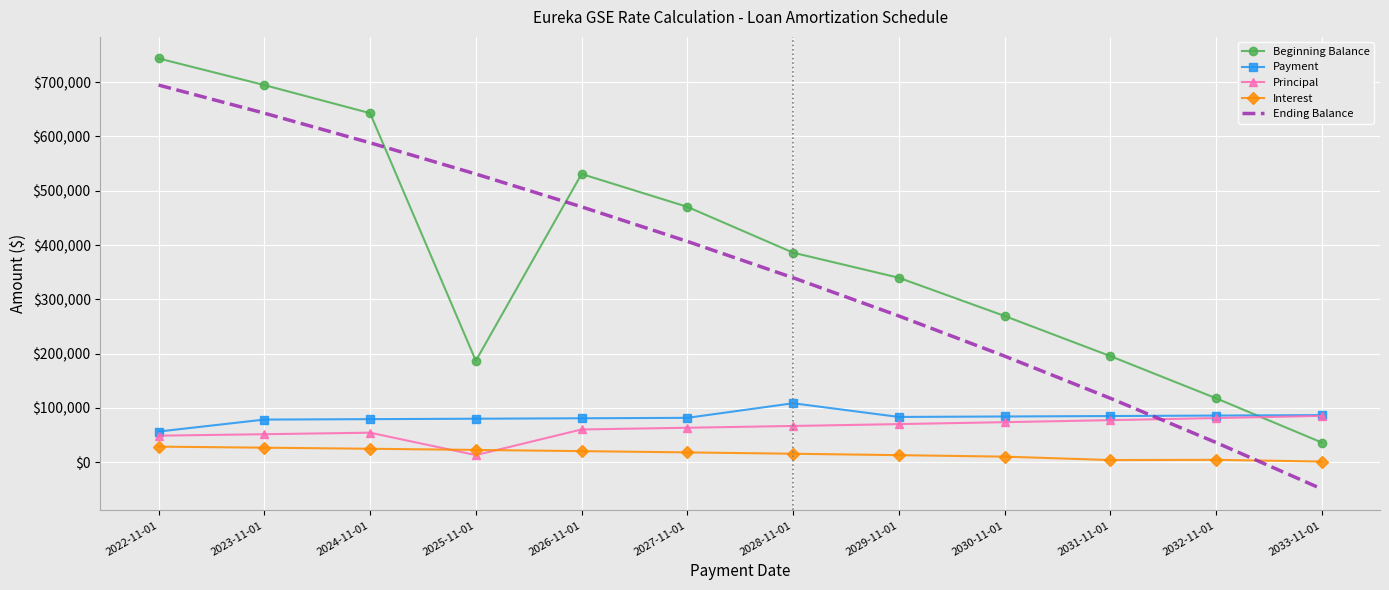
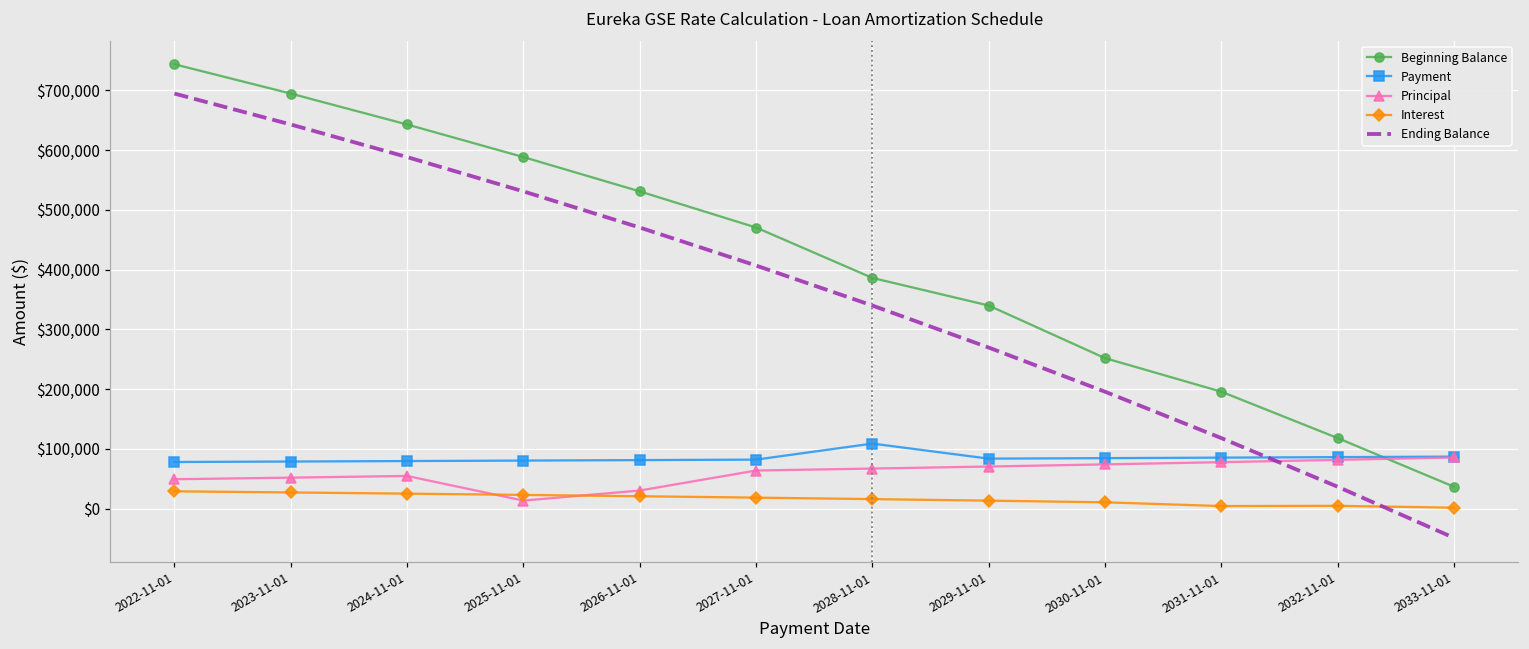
Payment, 2022-11-01: $60,000 -> $80,000
Beginning Balance, 2025-11-01: $190,000 -> $590,000
Principal, 2026-11-01: $60,000 -> $30,000
Beginning Balance, 2030-11-01: $270,000 -> $250,000
